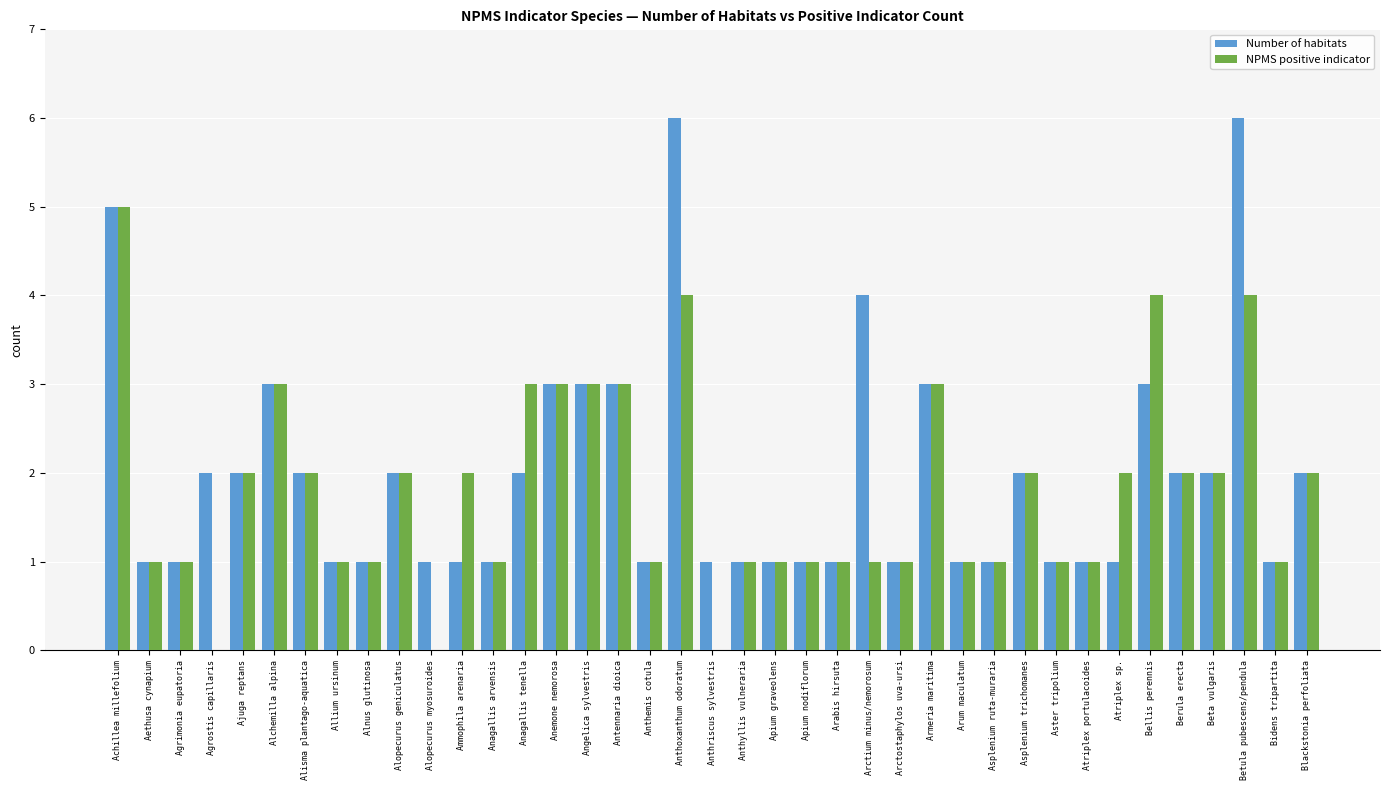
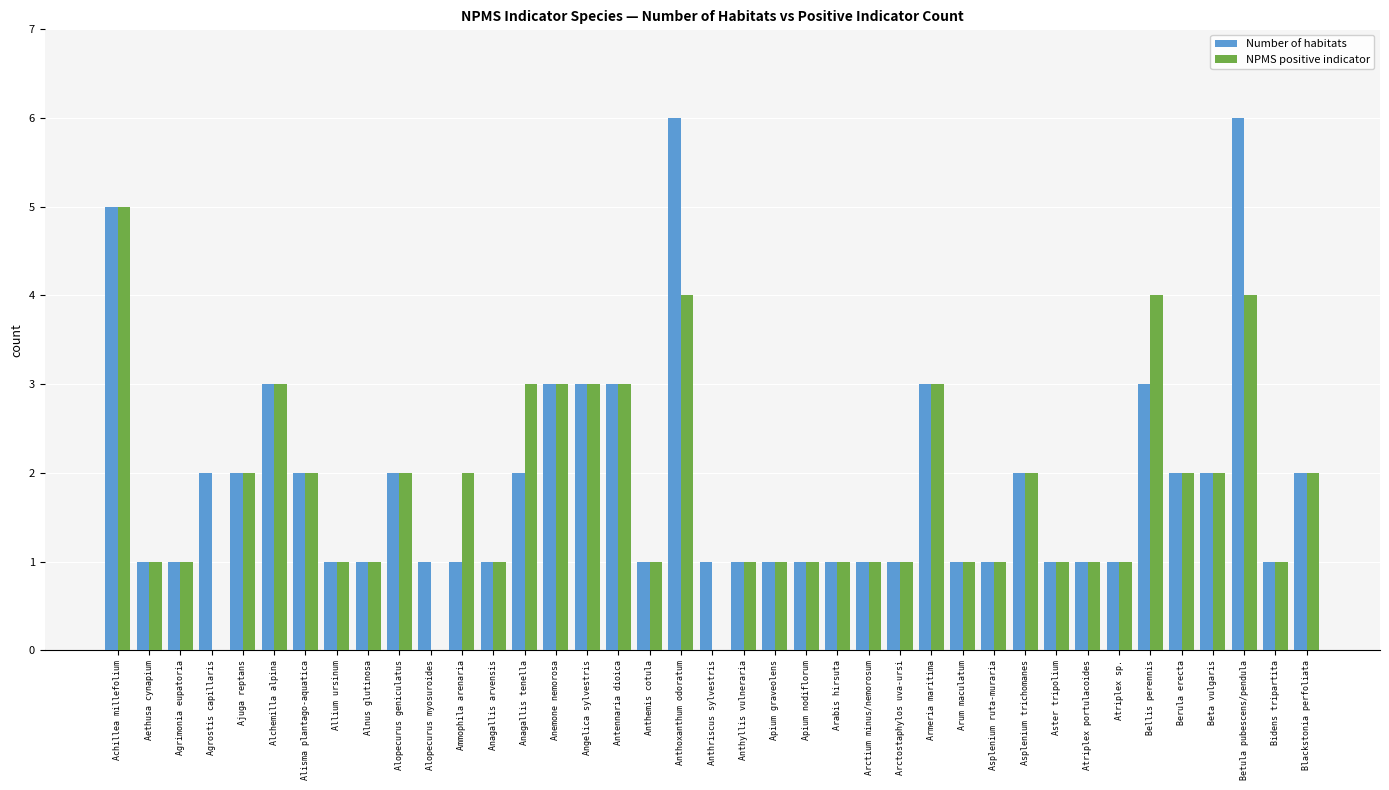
Number of habitats, Arctium minus/nemorosum: 4 -> 1
NPMS positive indicator, Atriplex sp.: 2 -> 1
